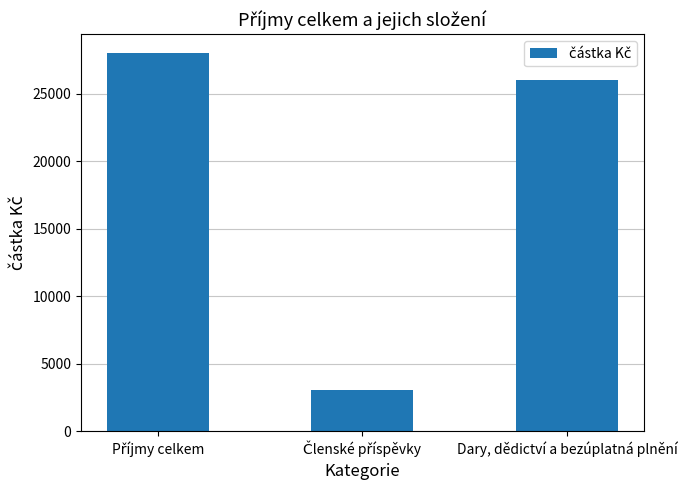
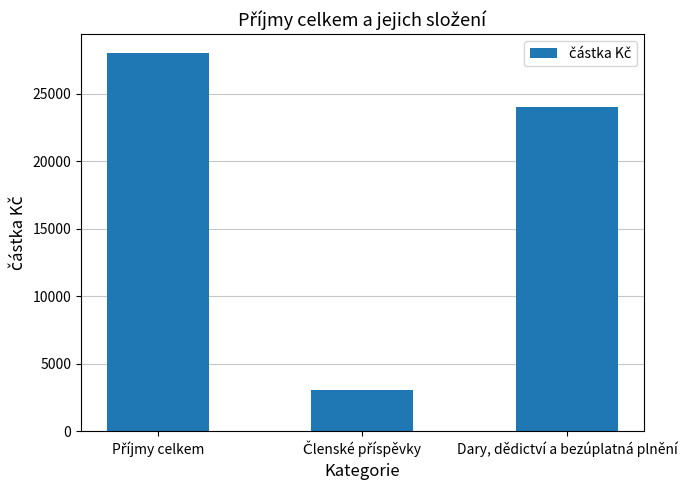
Dary, dědictví a bezúplatná plnění: 26000 -> 24000
